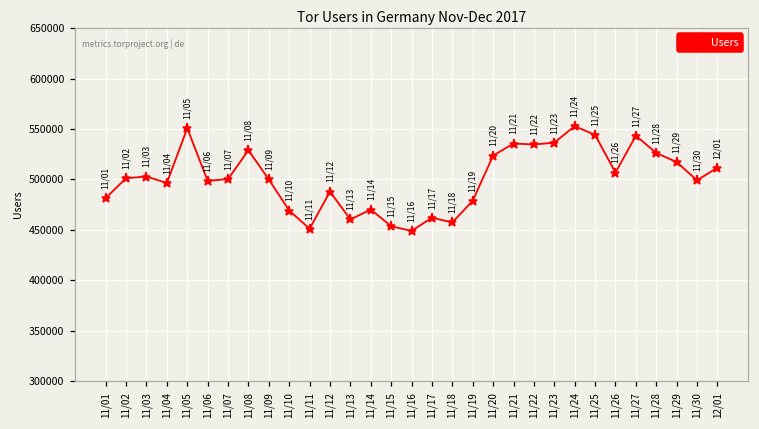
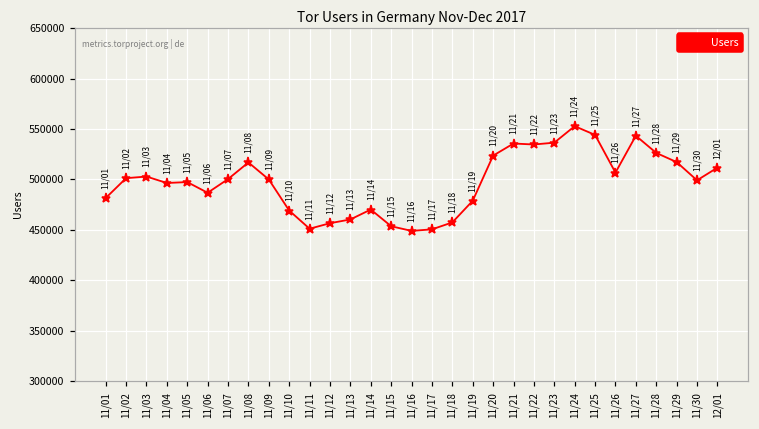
11/05: 550000 -> 500000
11/06: 500000 -> 490000
11/08: 530000 -> 520000
11/12: 490000 -> 460000
11/17: 460000 -> 450000
